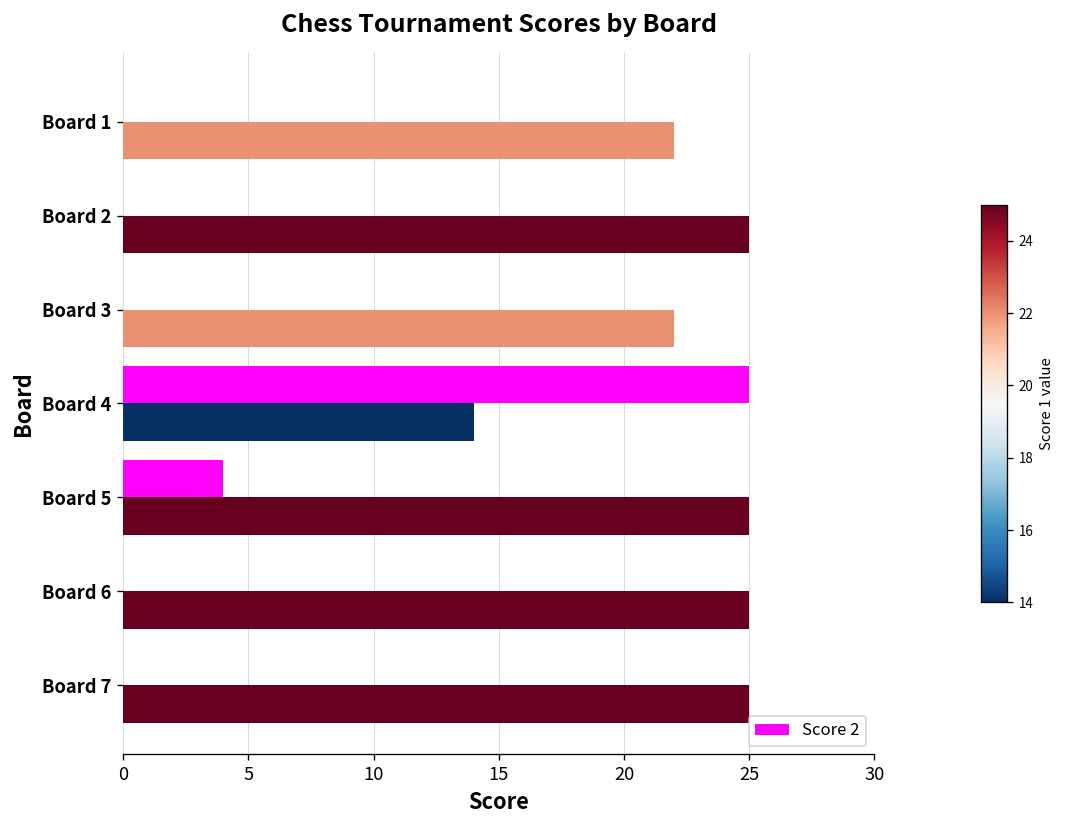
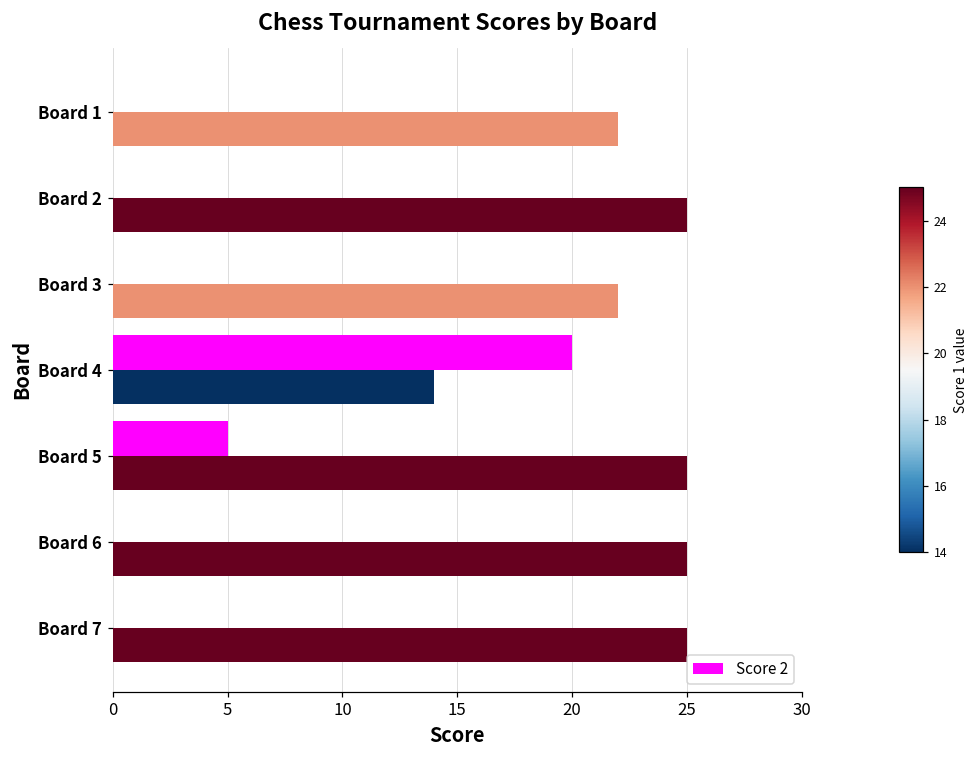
Score 2, Board 4: 25 -> 20
Score 2, Board 5: 4 -> 5
